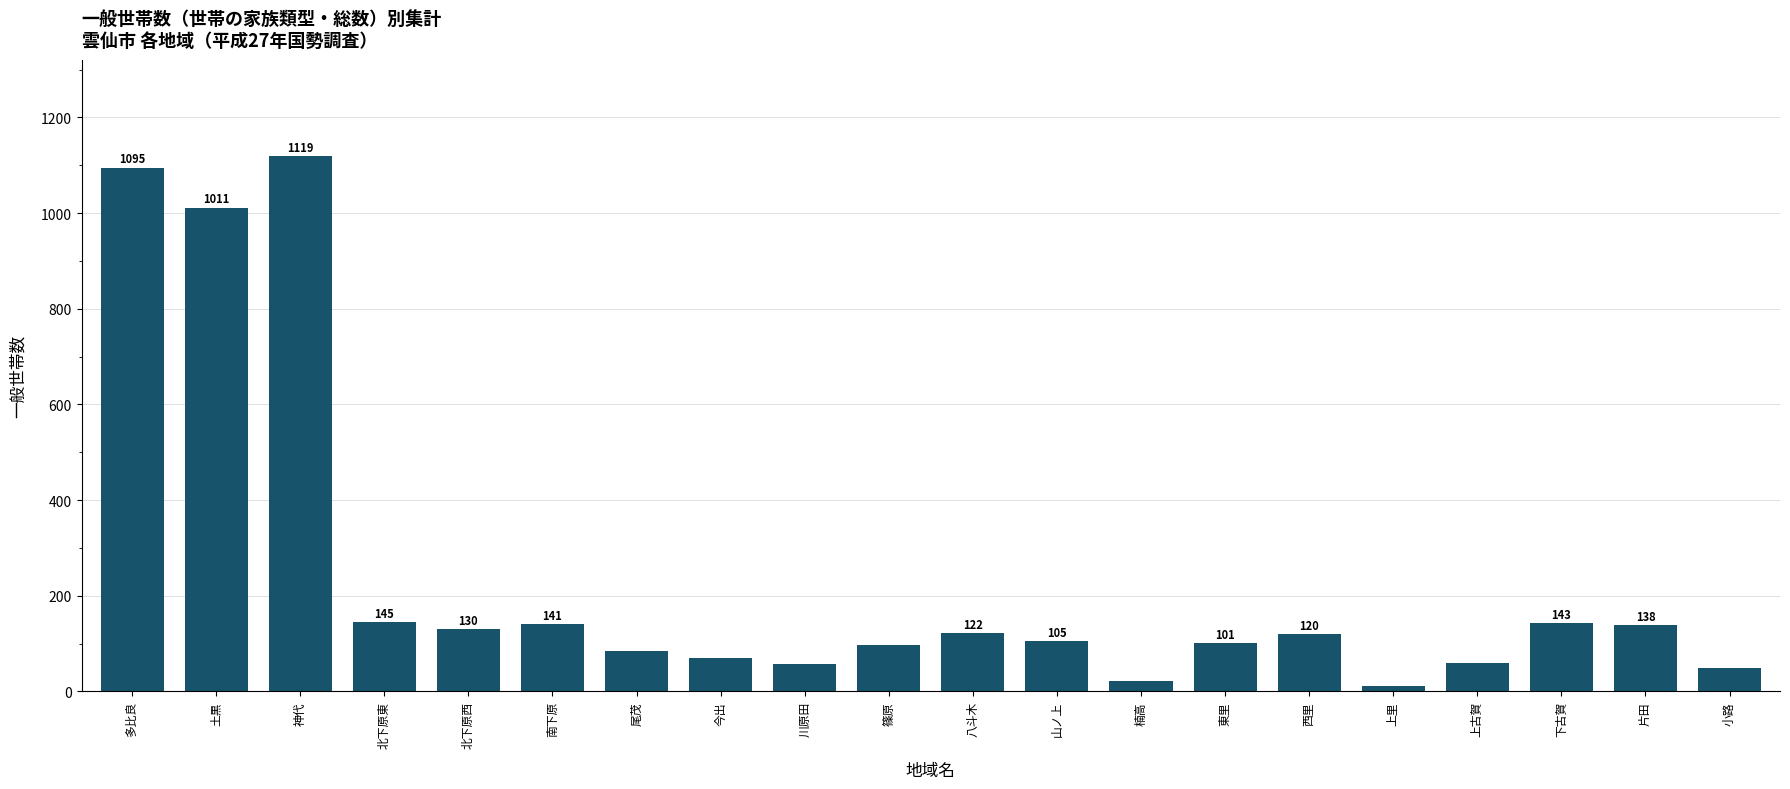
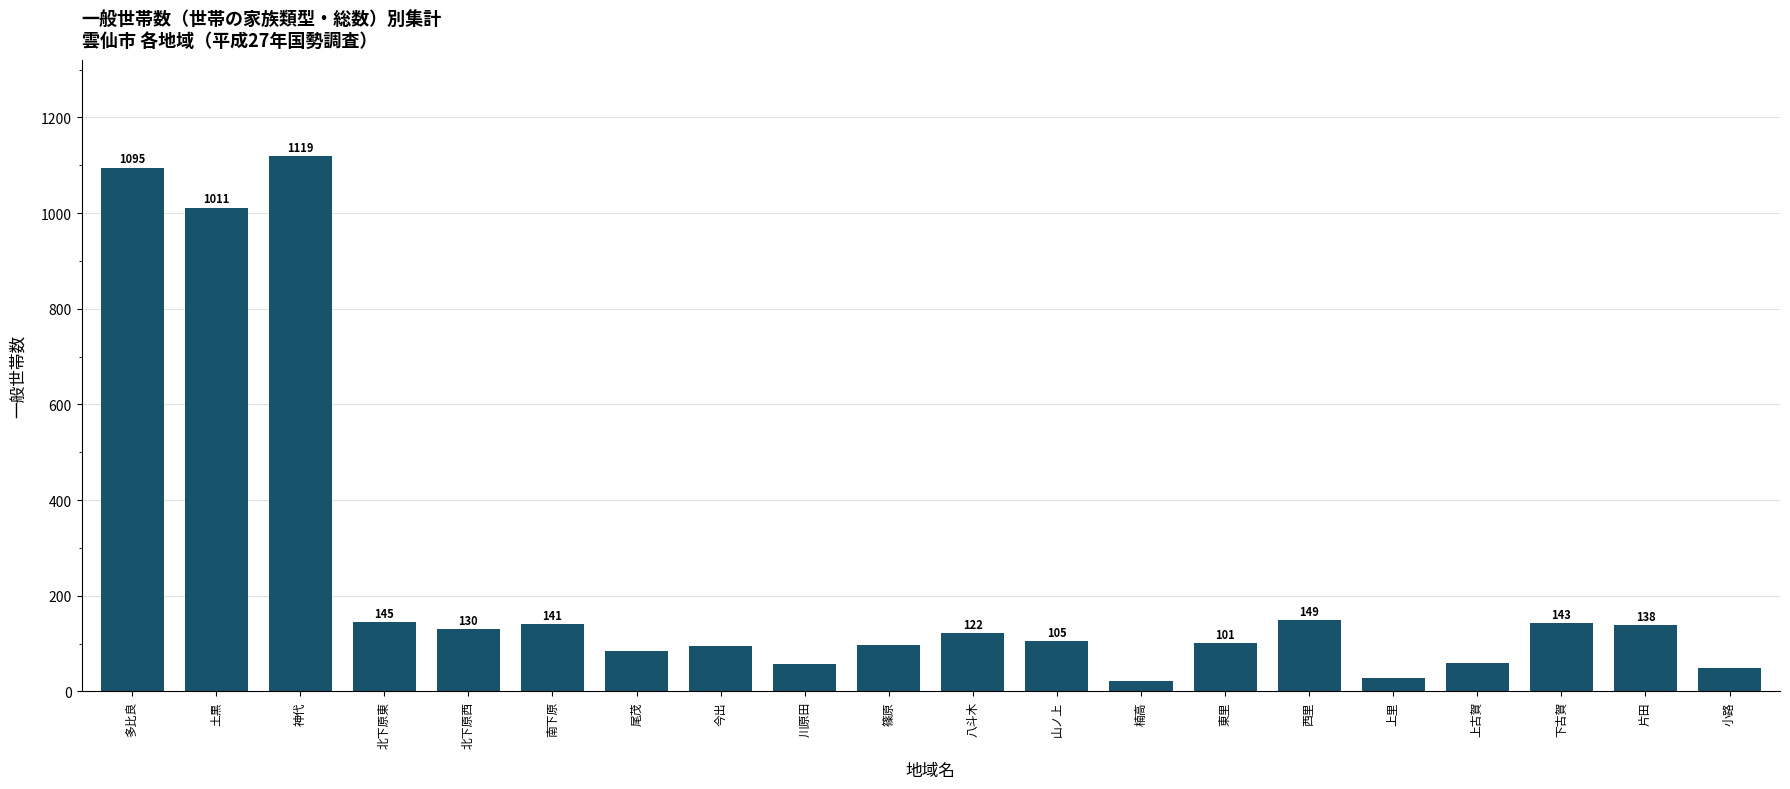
今出: 70 -> 90
西里: 120 -> 149
上里: 10 -> 30
